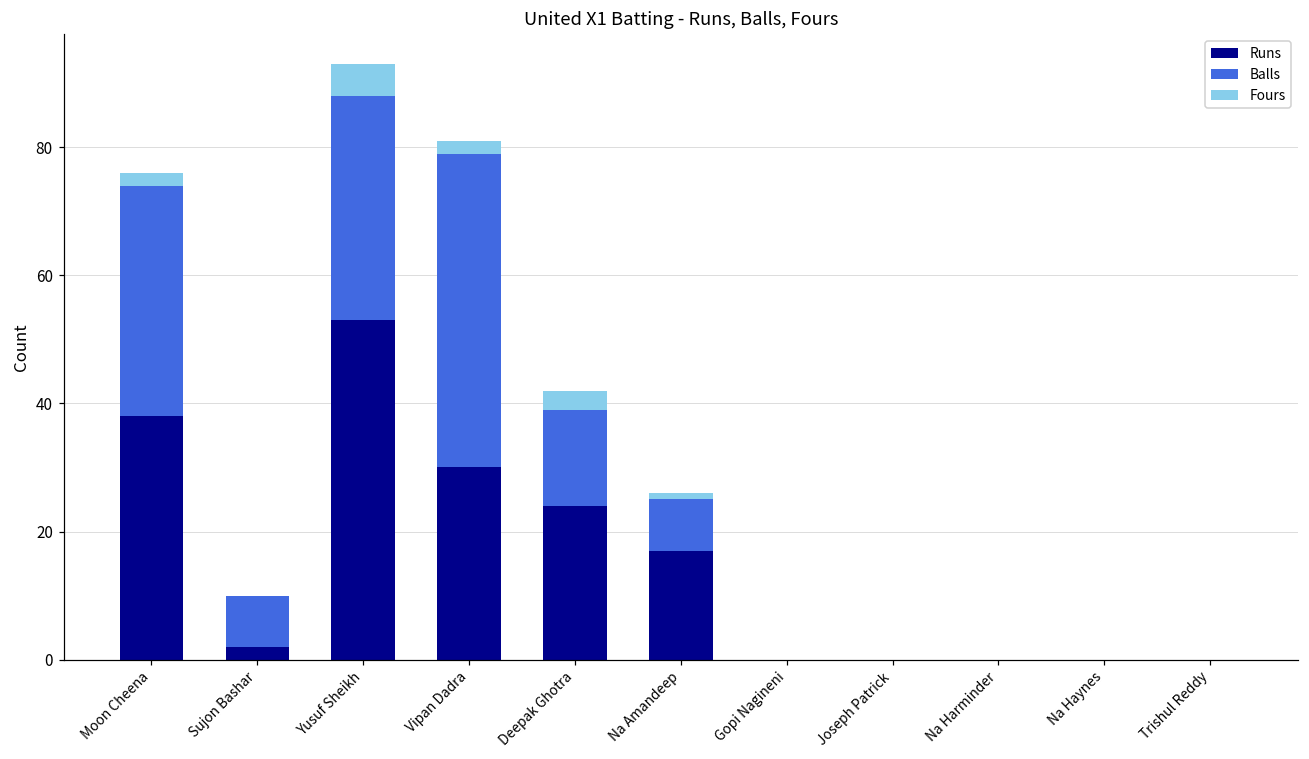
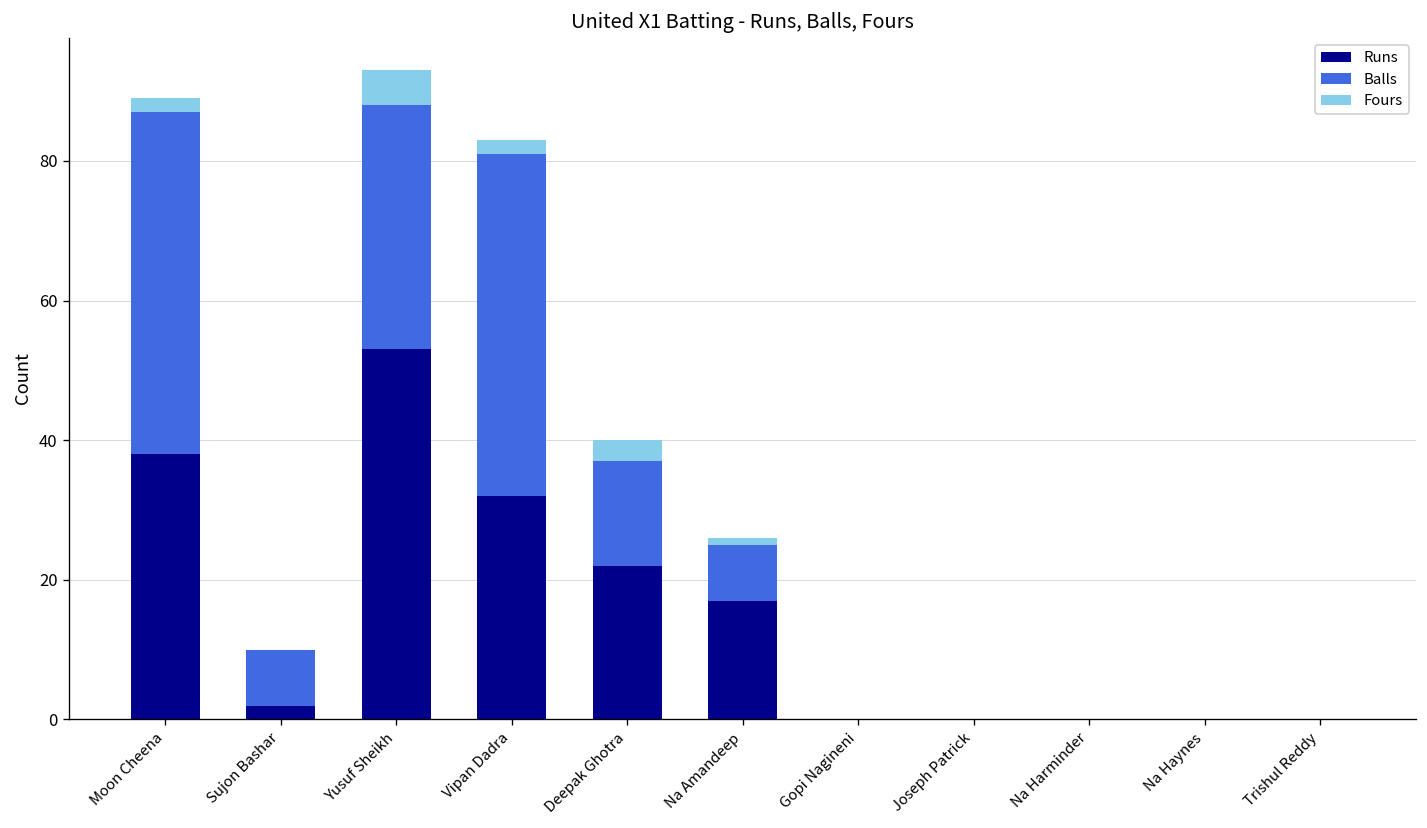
Balls, Moon Cheena: 36 -> 49
Runs, Vipan Dadra: 30 -> 32
Runs, Deepak Ghotra: 24 -> 22
